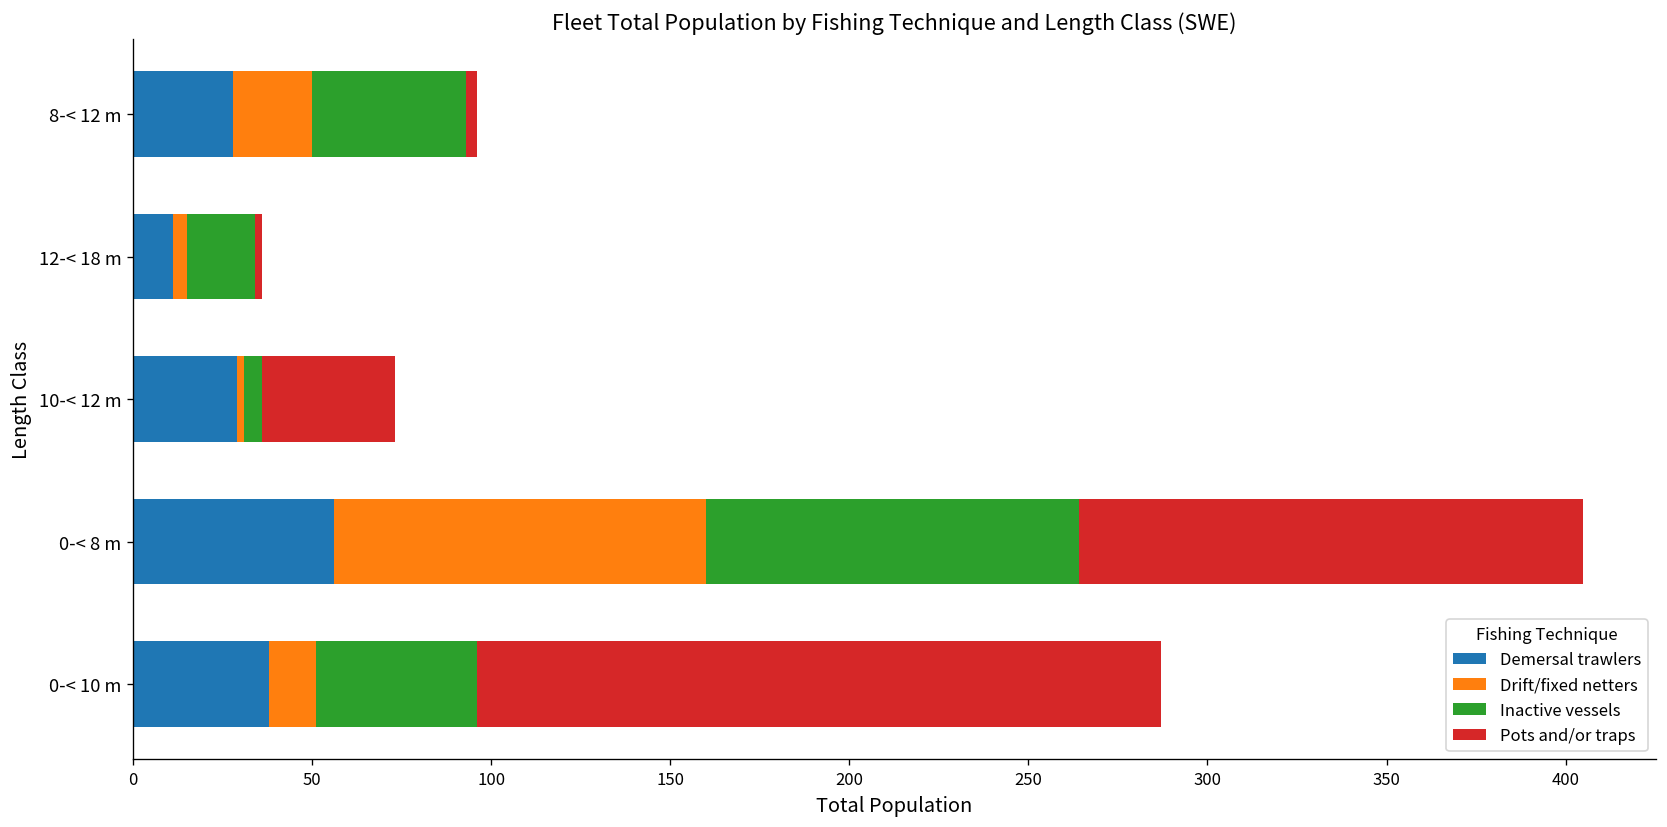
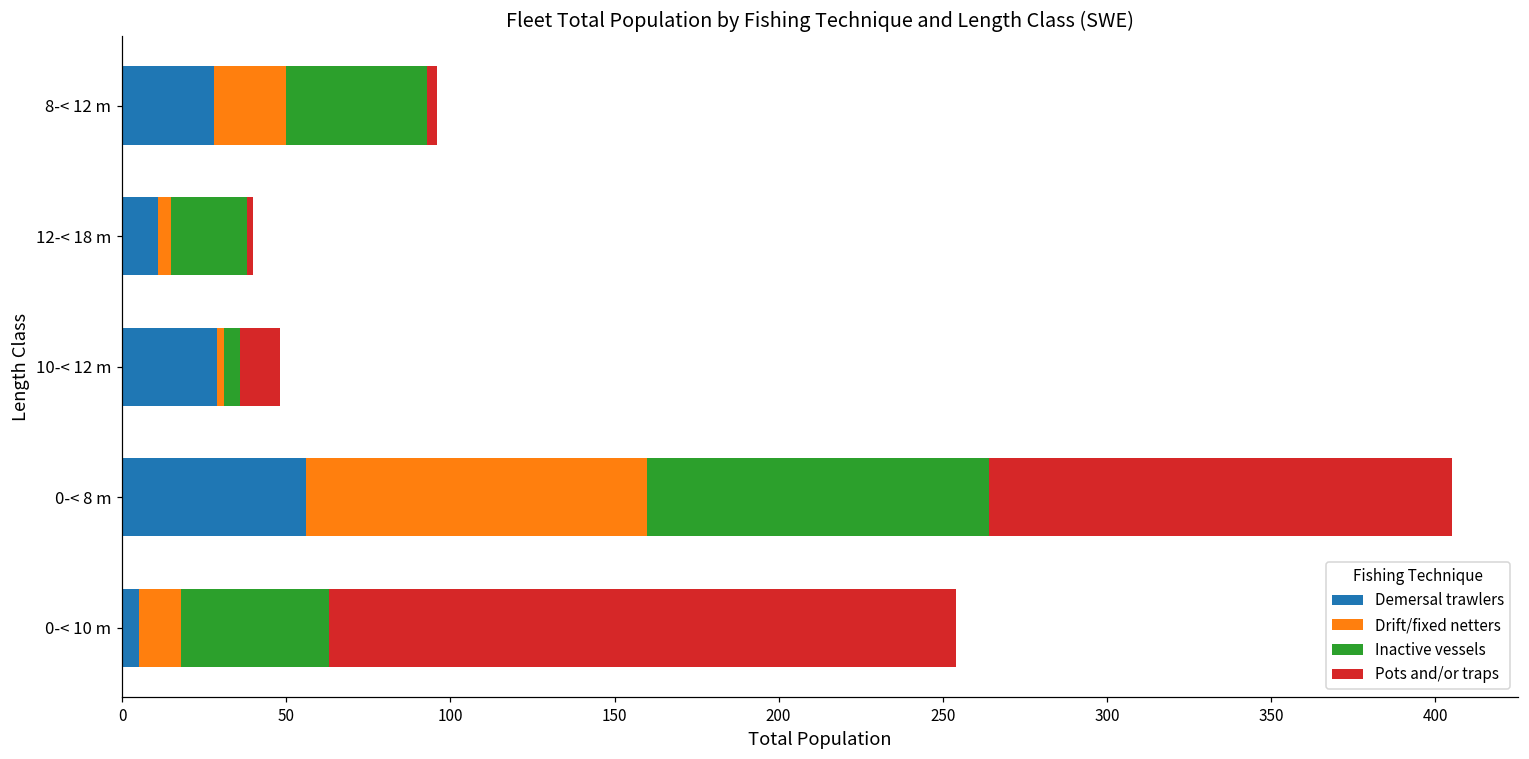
Inactive vessels, 12-< 18 m: 19 -> 23
Pots and/or traps, 10-< 12 m: 37 -> 12
Demersal trawlers, 0-< 10 m: 38 -> 5
